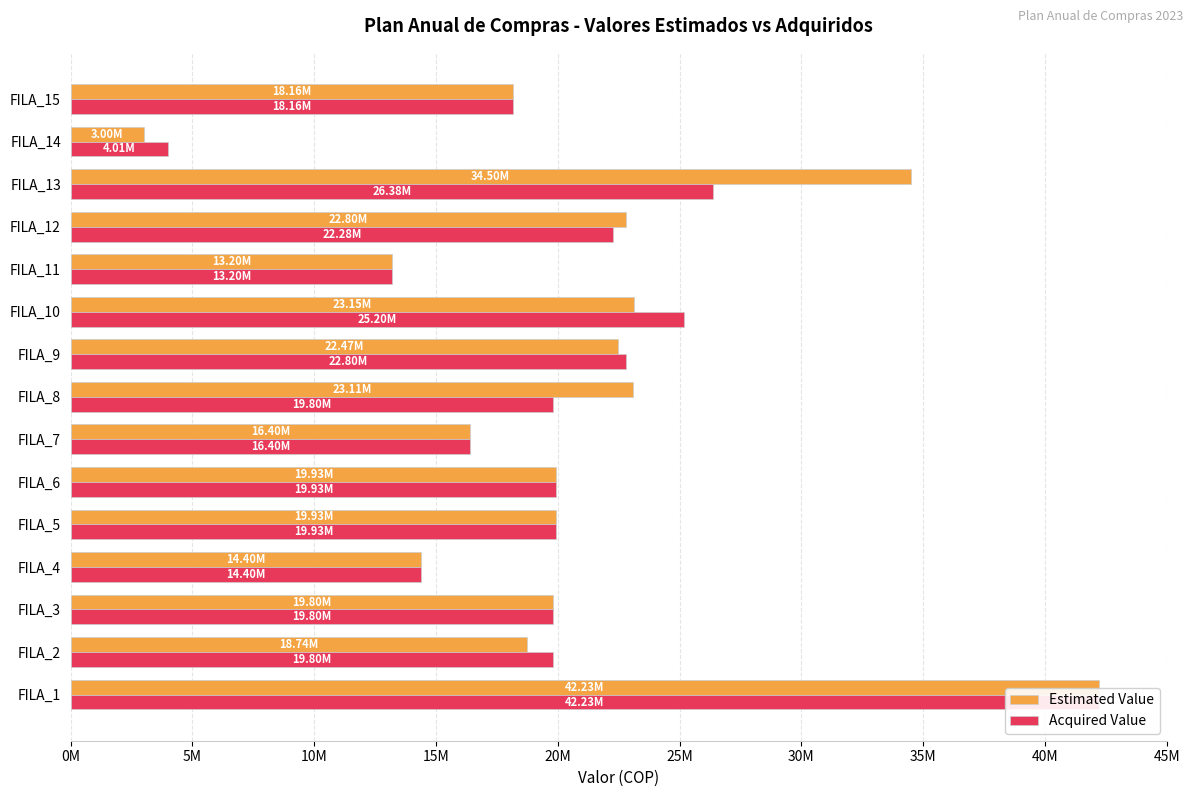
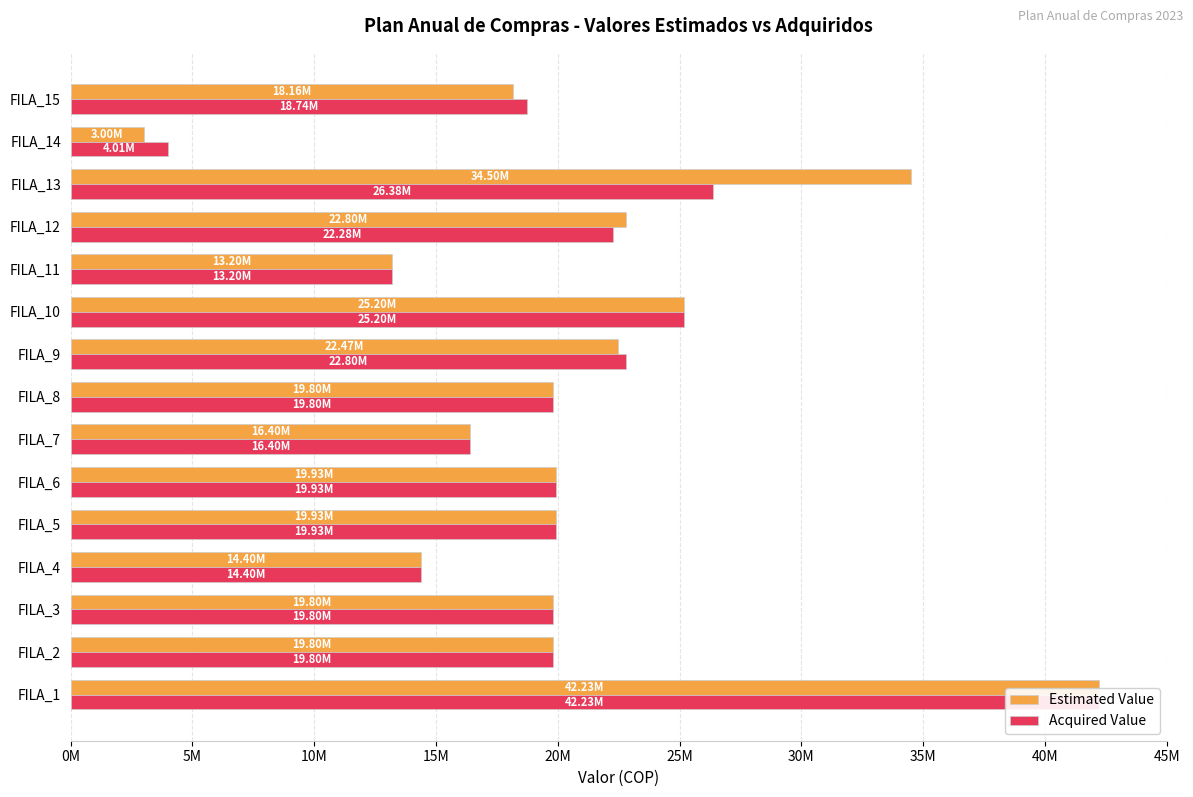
Acquired Value, FILA_15: 18.16M -> 18.74M
Estimated Value, FILA_10: 23.15M -> 25.20M
Estimated Value, FILA_8: 23.11M -> 19.80M
Estimated Value, FILA_2: 18.74M -> 19.80M
